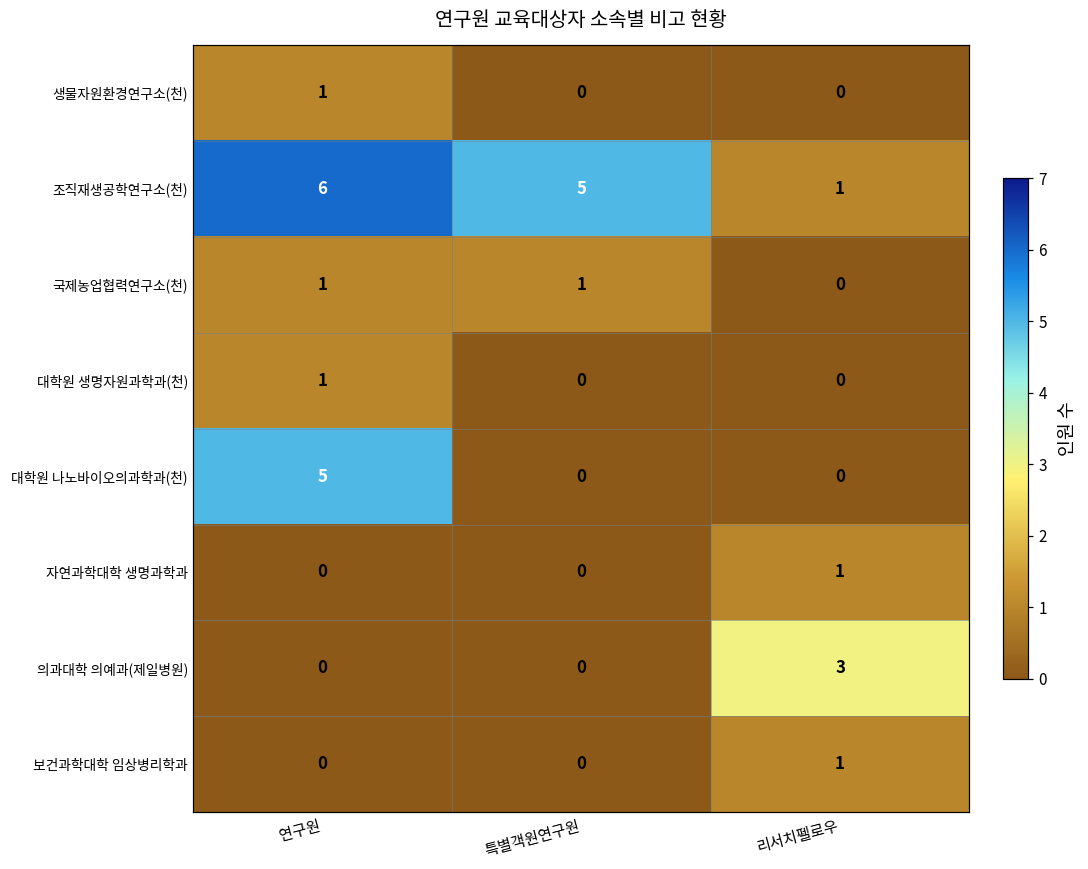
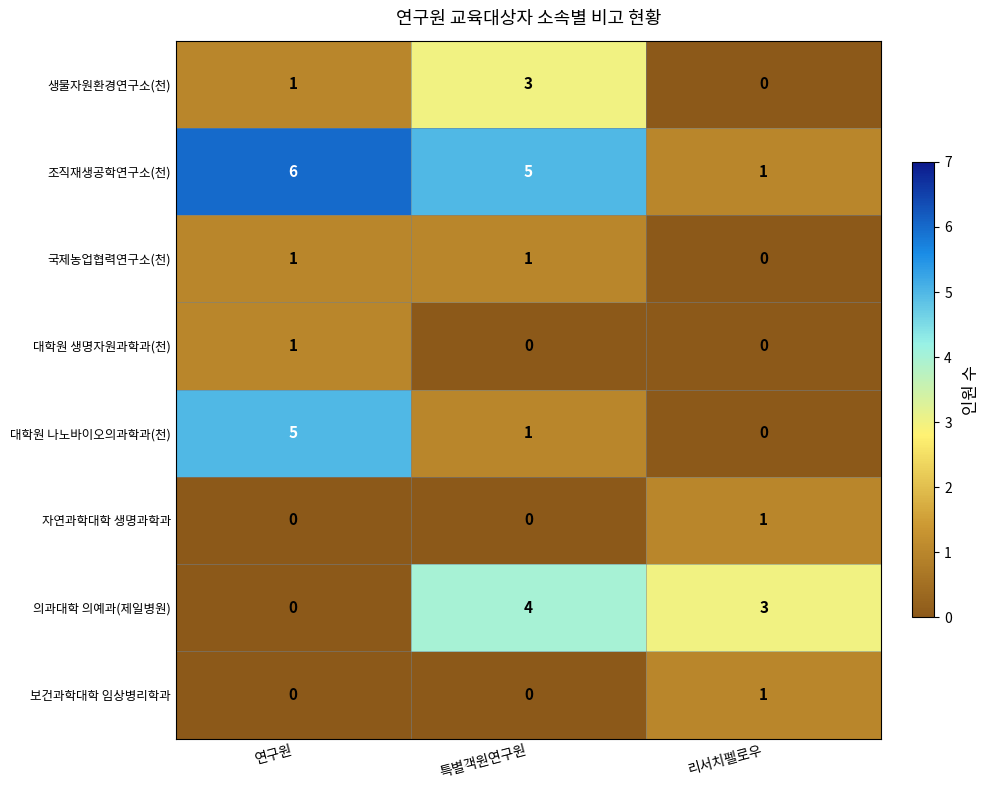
생물자원환경연구소(천), 특별객원연구원: 0 -> 3
대학원 나노바이오의과학과(천), 특별객원연구원: 0 -> 1
의과대학 의예과(제일병원), 특별객원연구원: 0 -> 4
